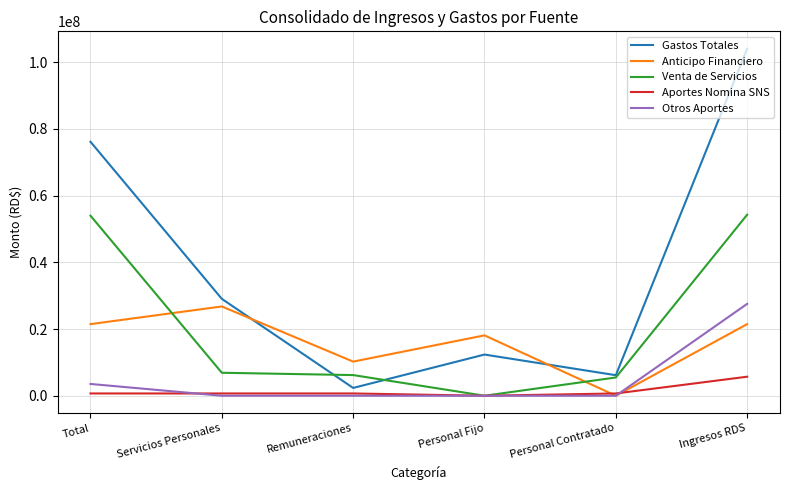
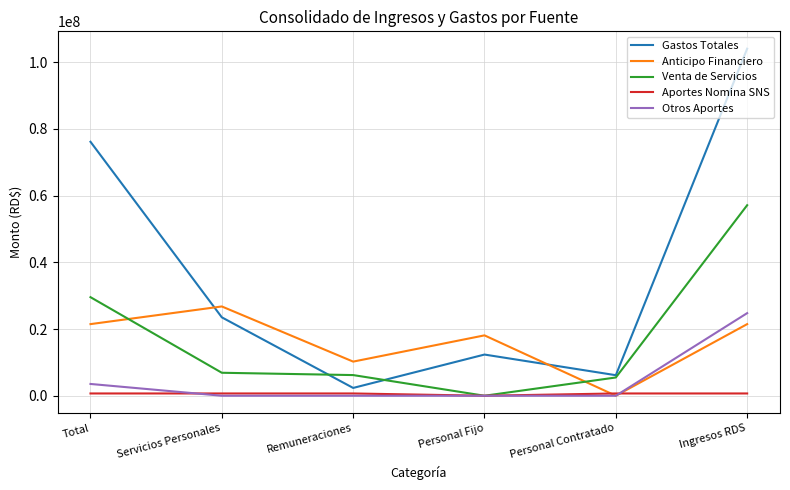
Venta de Servicios, Total: 54000000 -> 30000000
Gastos Totales, Servicios Personales: 29000000 -> 24000000
Venta de Servicios, Ingresos RDS: 54000000 -> 57000000
Aportes Nomina SNS, Ingresos RDS: 6000000 -> 1000000
Otros Aportes, Ingresos RDS: 28000000 -> 25000000
